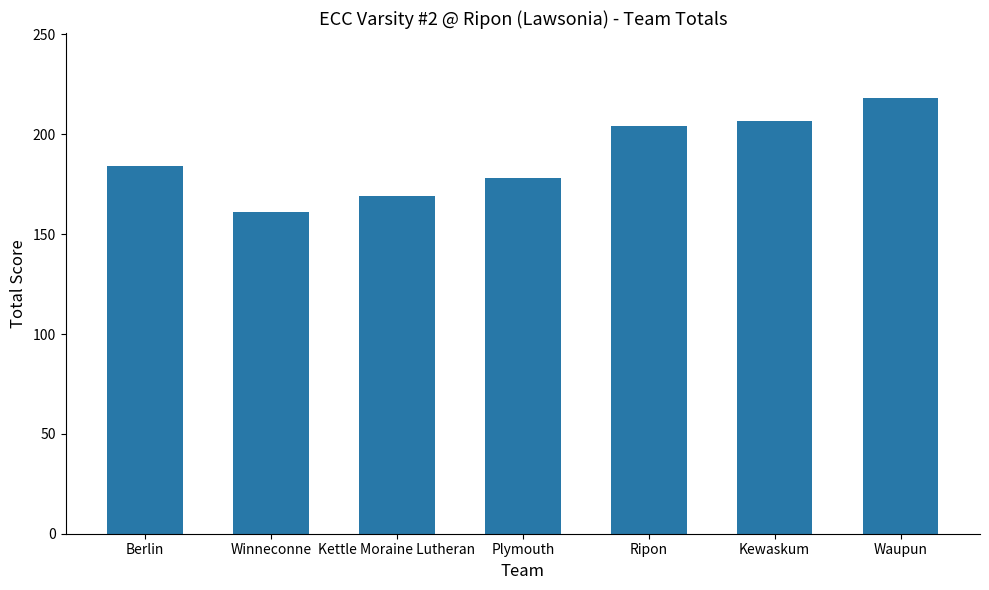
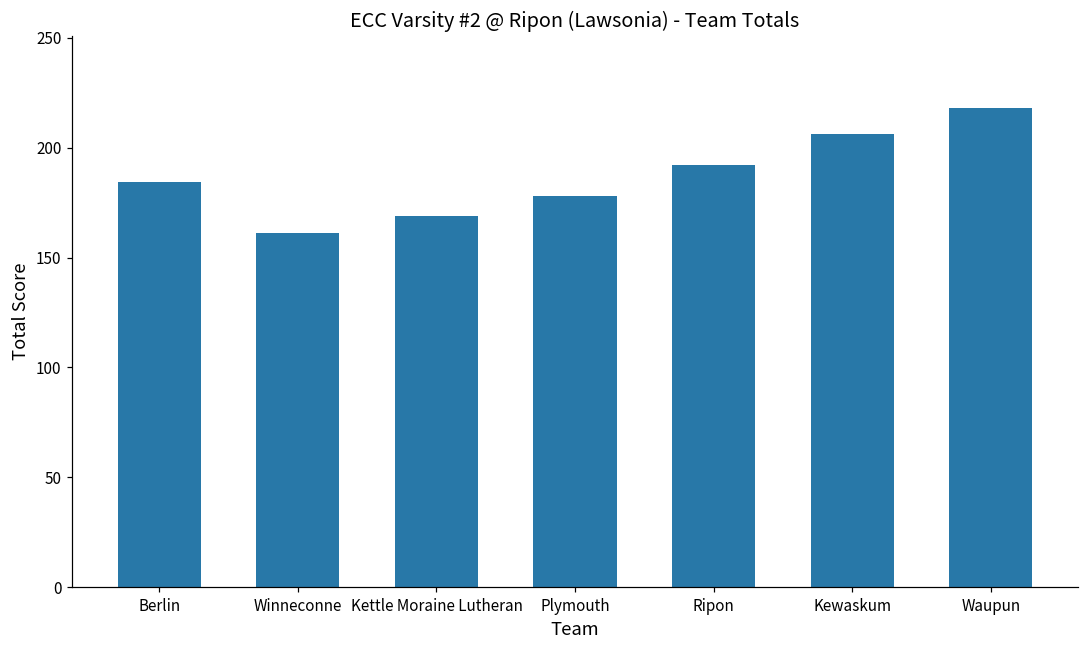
Ripon: 204 -> 192
